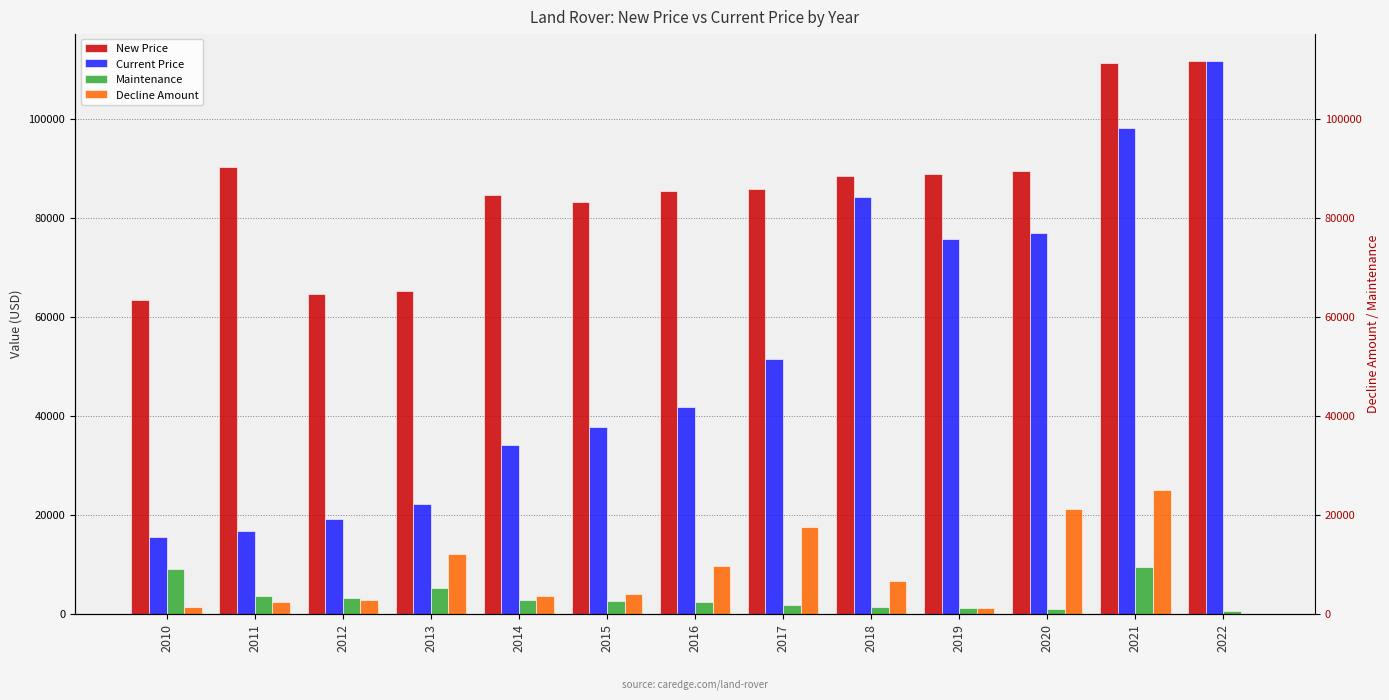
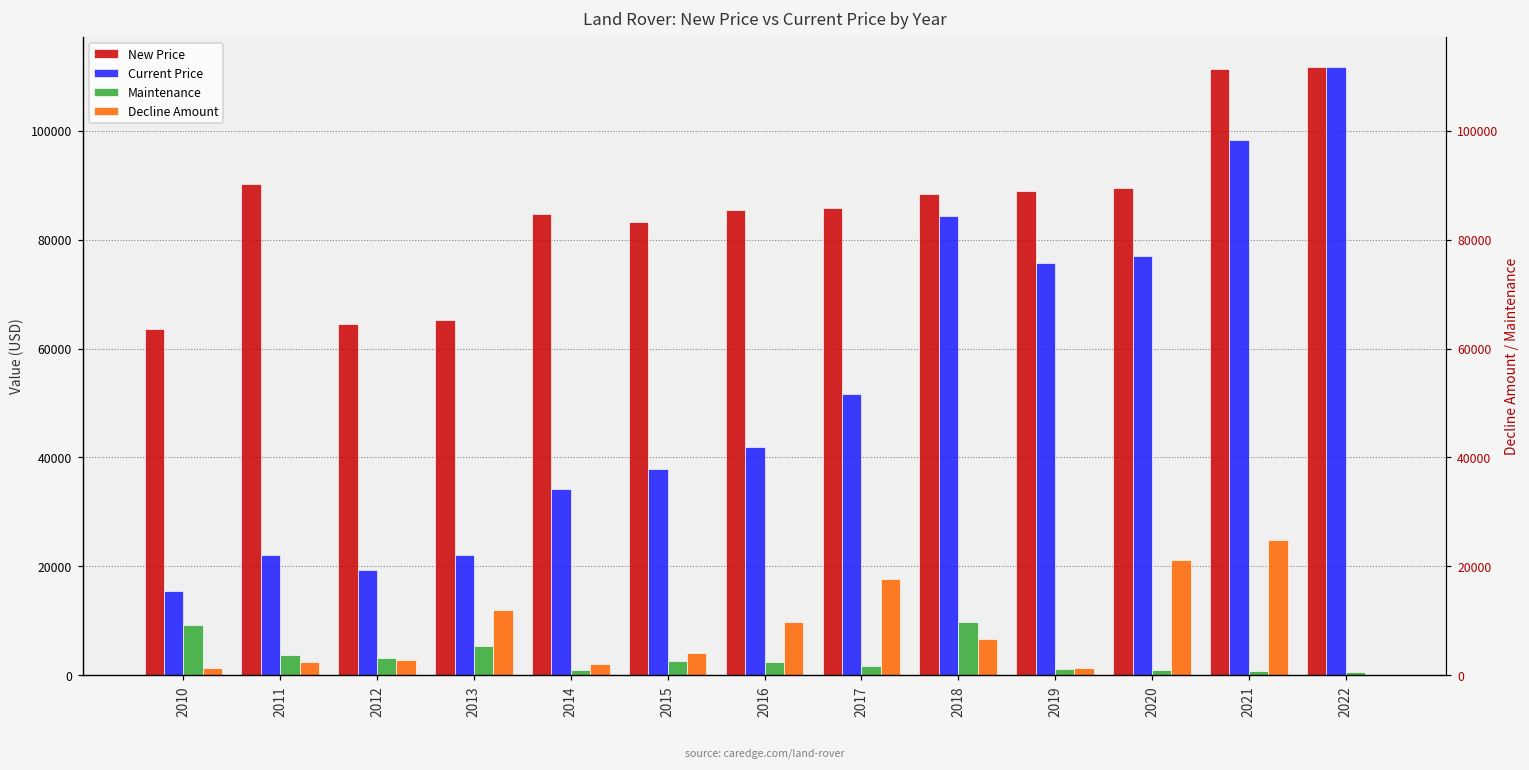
Current Price, 2011: 17000 -> 22000
Maintenance, 2014: 3000 -> 1000
Decline Amount, 2014: 4000 -> 2000
Maintenance, 2018: 1000 -> 10000
Maintenance, 2021: 10000 -> 1000
